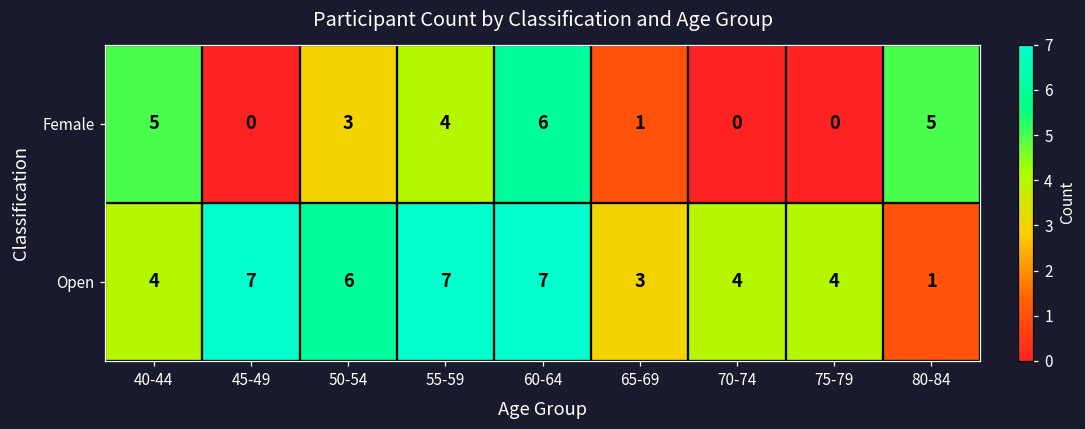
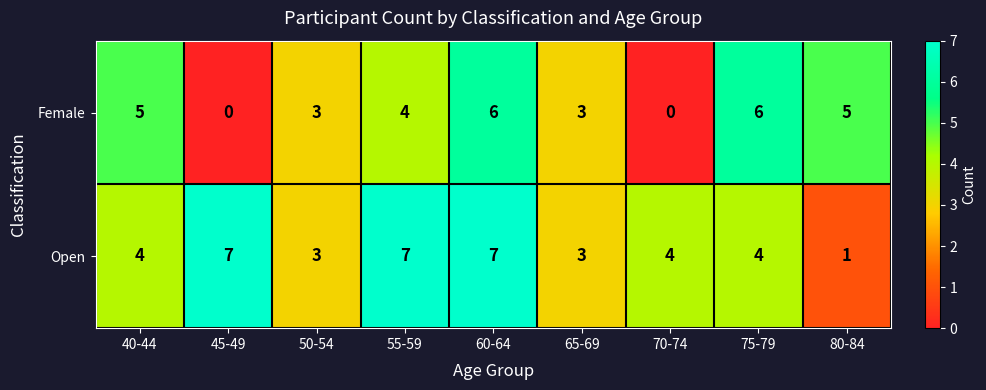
Female, 65-69: 1 -> 3
Female, 75-79: 0 -> 6
Open, 50-54: 6 -> 3
